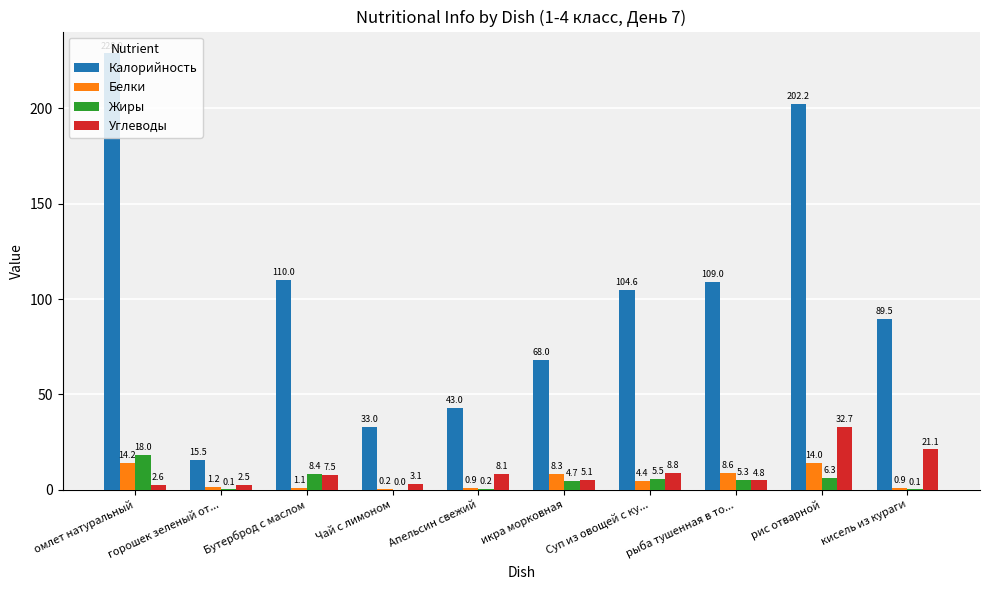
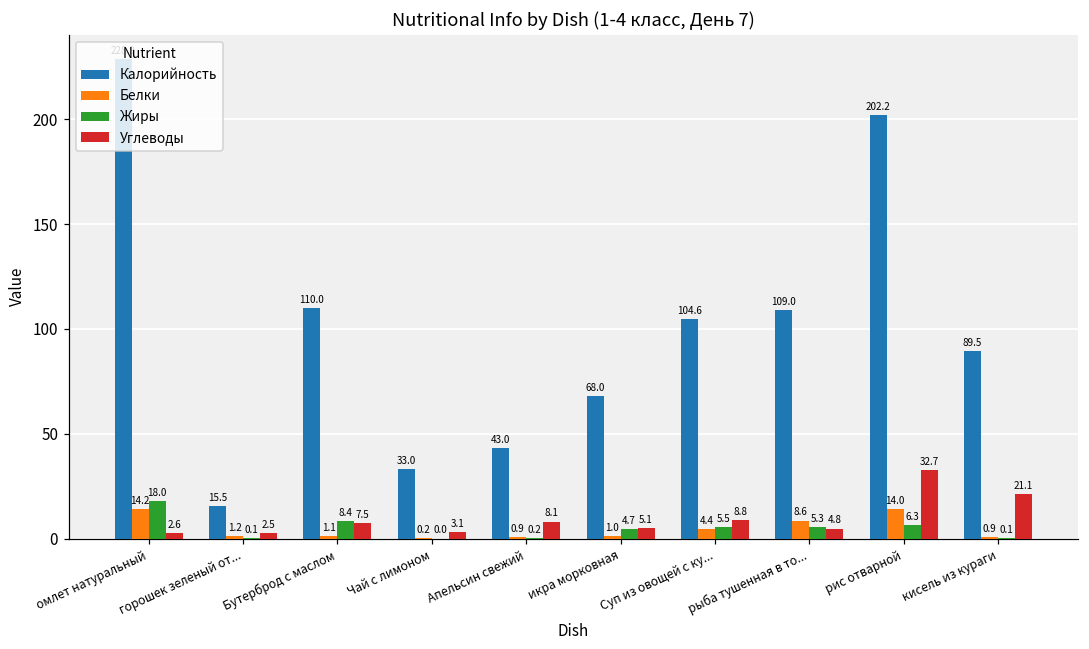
Белки, икра морковная: 8.3 -> 1.0
